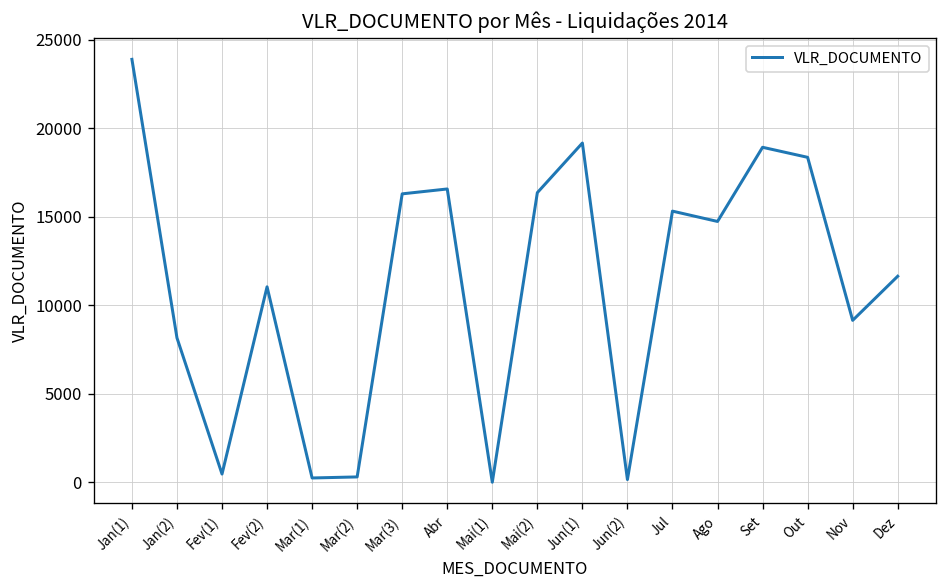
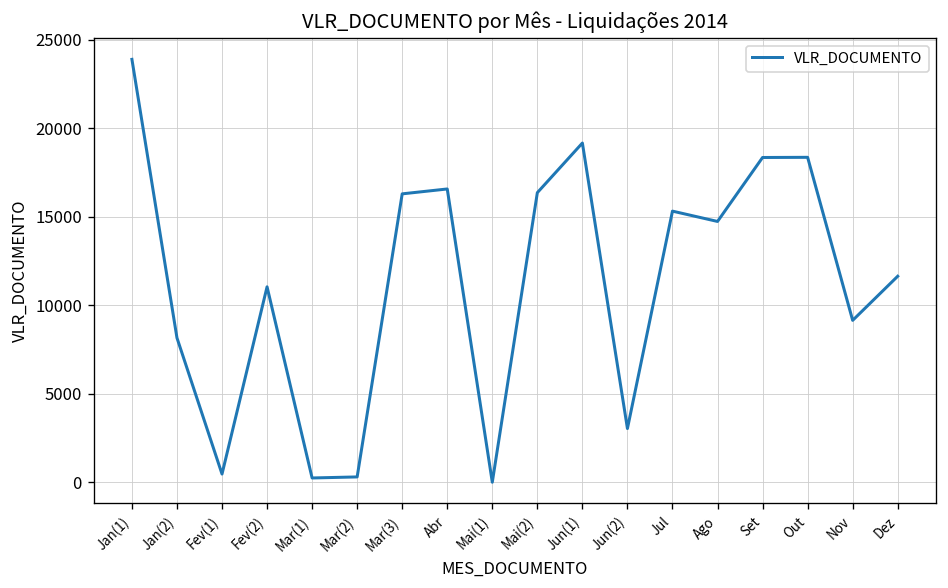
Jun(2): 200 -> 3000
Set: 18900 -> 18400
